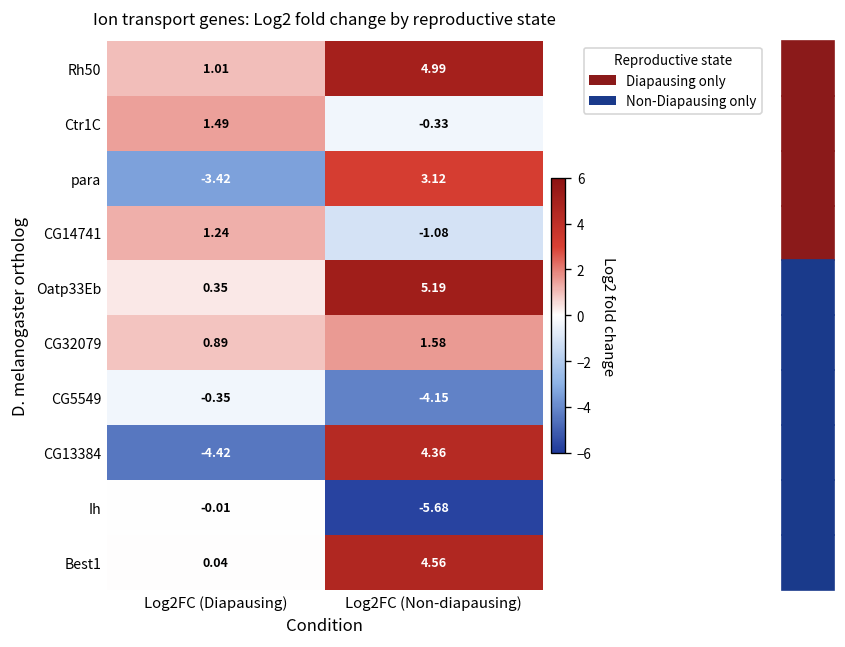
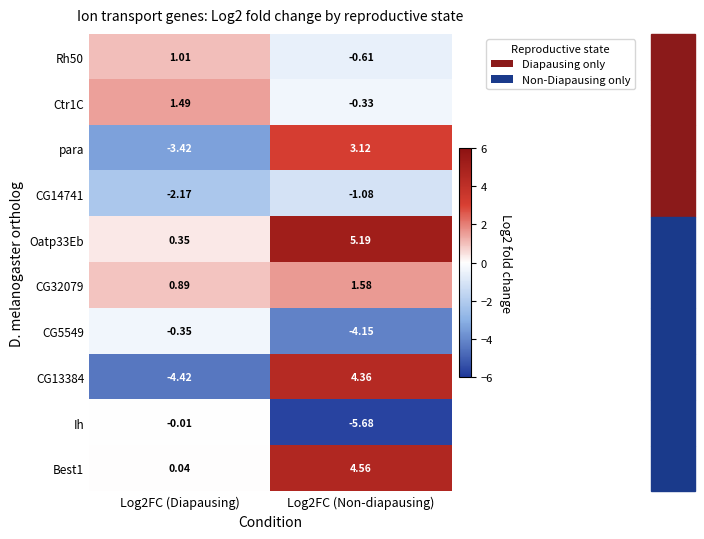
Rh50, Log2FC (Non-diapausing): 4.99 -> -0.61
CG14741, Log2FC (Diapausing): 1.24 -> -2.17
